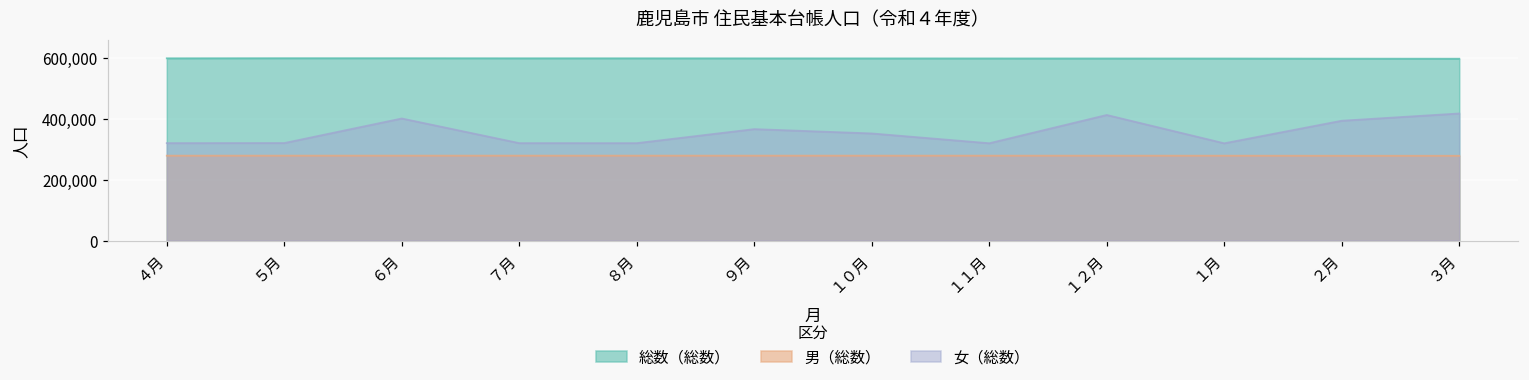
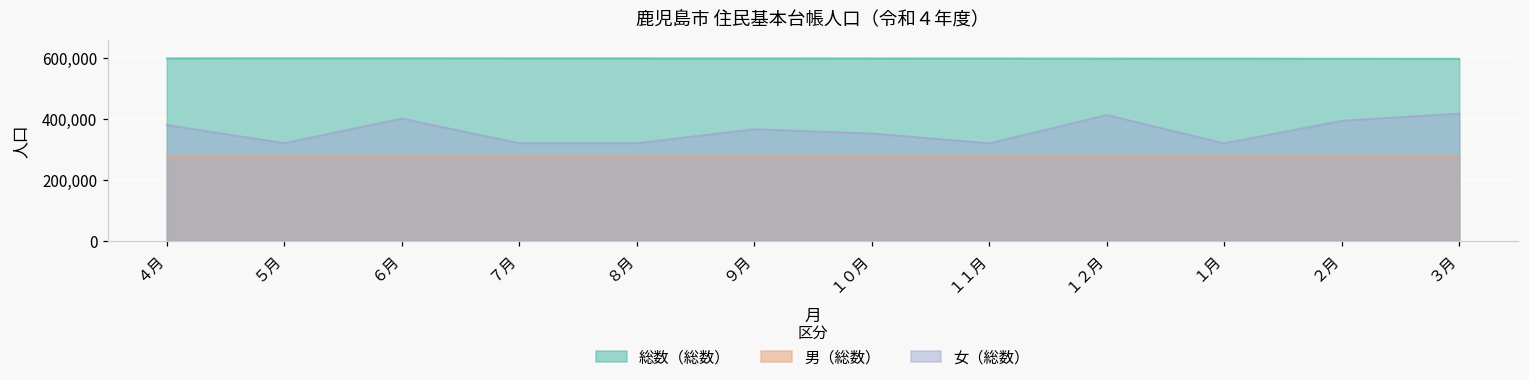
女（総数）, ４月: 320,000 -> 380,000
